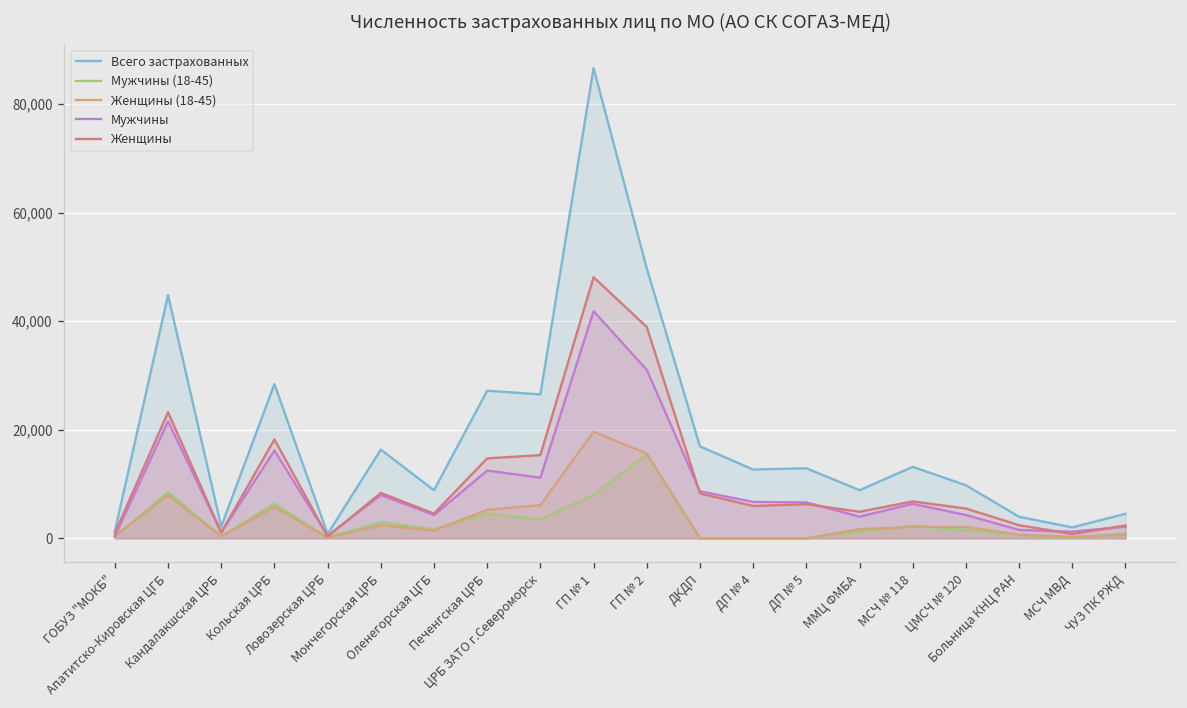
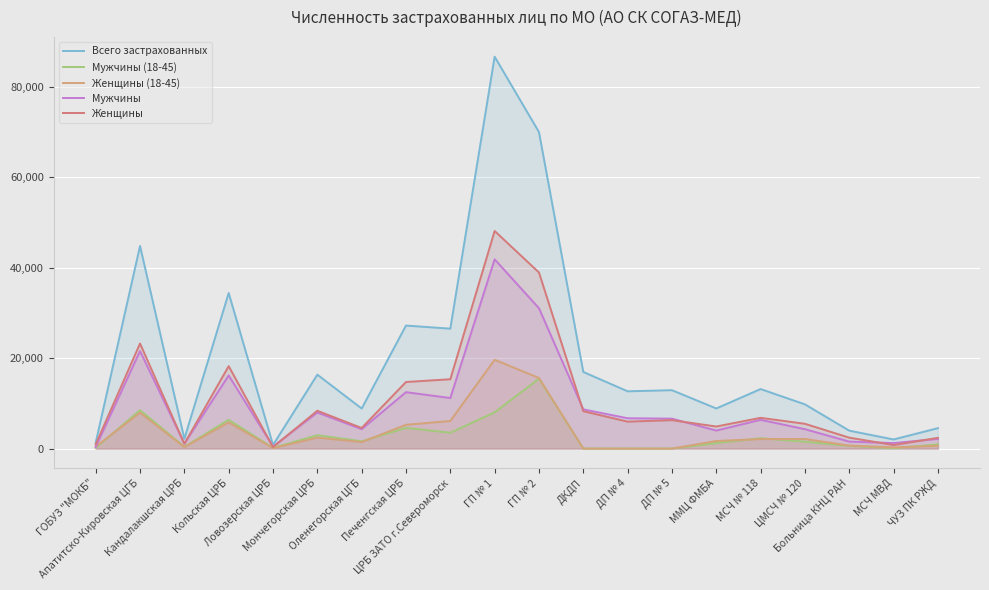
Всего застрахованных, Кольская ЦРБ: 28,000 -> 34,000
Всего застрахованных, ГП № 2: 50,000 -> 70,000
